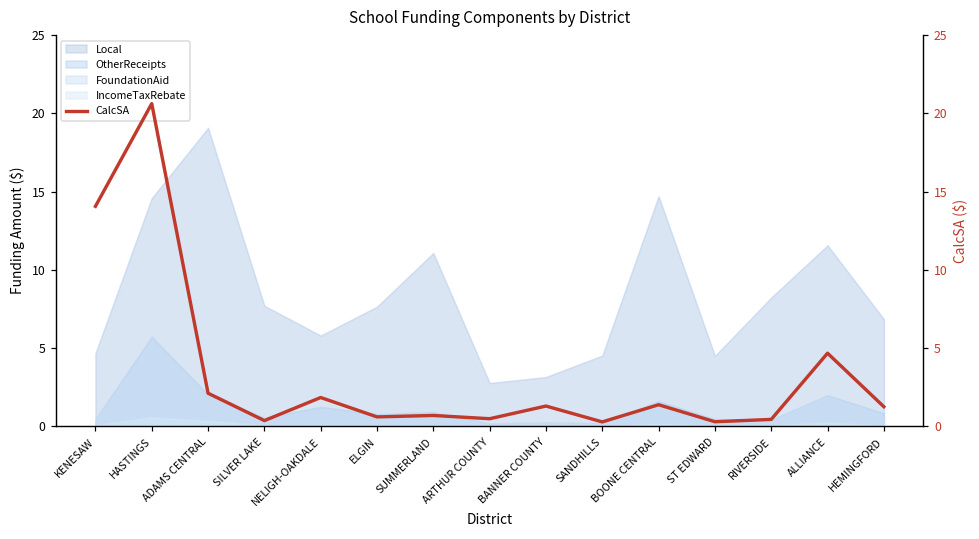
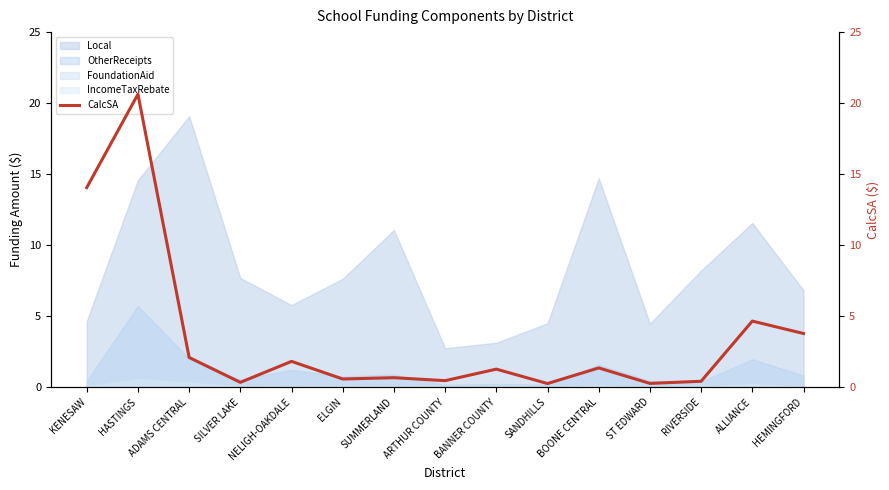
CalcSA, HEMINGFORD: 1.2 -> 3.8
